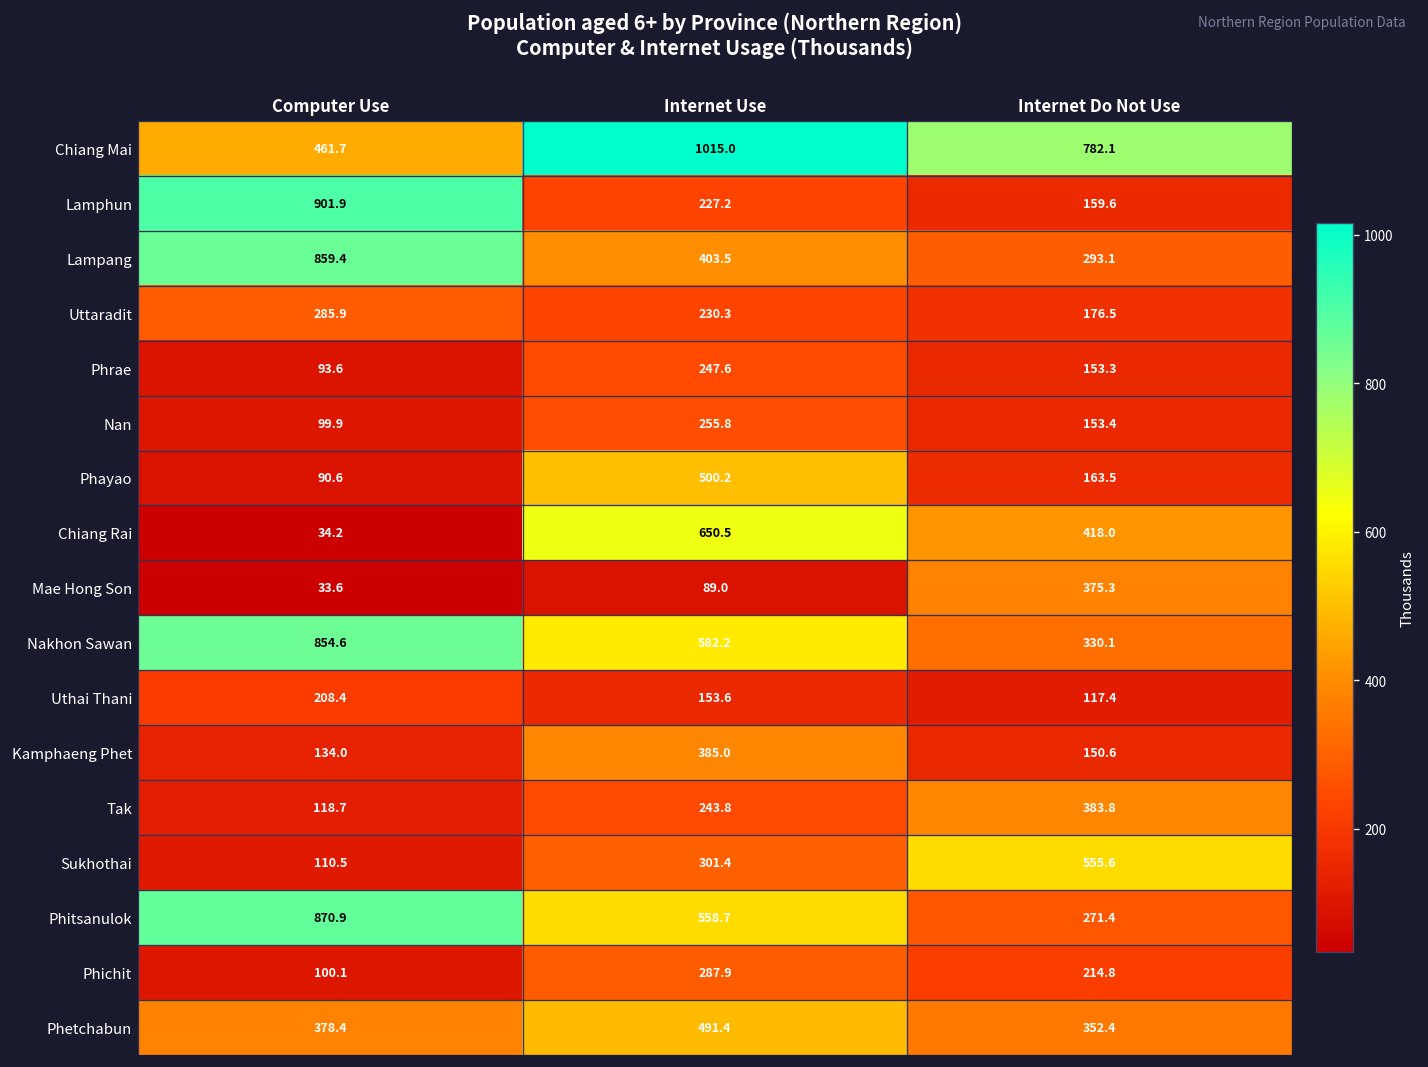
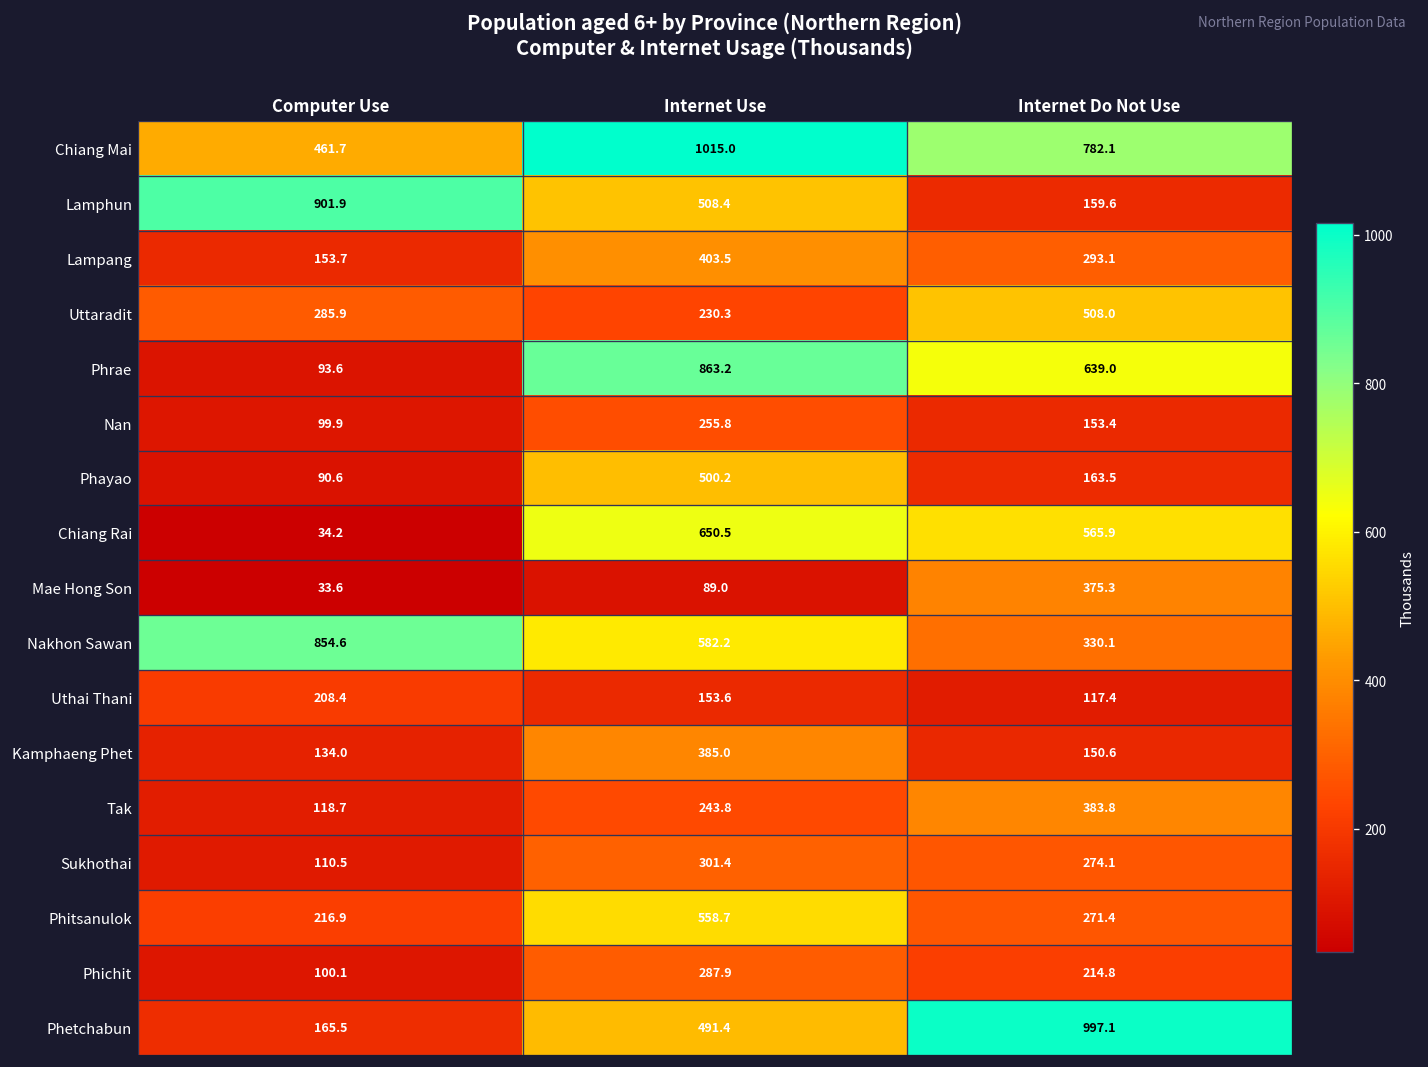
Lamphun, Internet Use: 227.2 -> 508.4
Lampang, Computer Use: 859.4 -> 153.7
Uttaradit, Internet Do Not Use: 176.5 -> 508.0
Phrae, Internet Use: 247.6 -> 863.2
Phrae, Internet Do Not Use: 153.3 -> 639.0
Chiang Rai, Internet Do Not Use: 418.0 -> 565.9
Sukhothai, Internet Do Not Use: 555.6 -> 274.1
Phitsanulok, Computer Use: 870.9 -> 216.9
Phetchabun, Computer Use: 378.4 -> 165.5
Phetchabun, Internet Do Not Use: 352.4 -> 997.1
